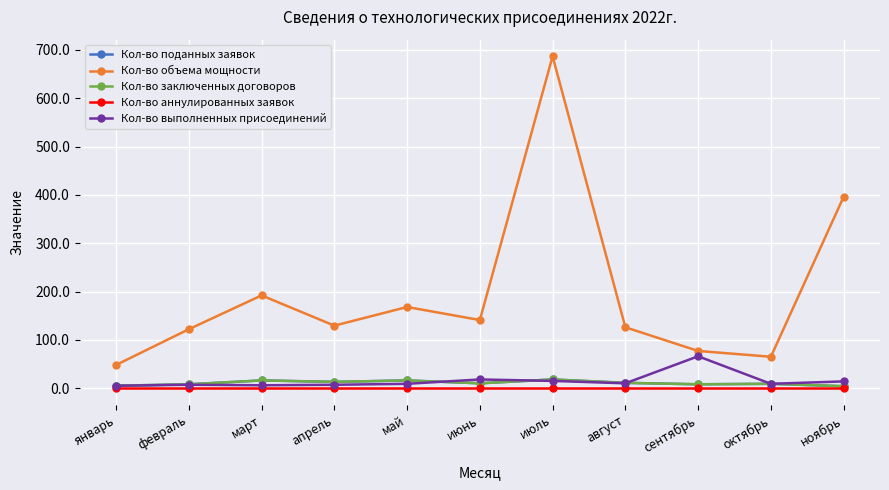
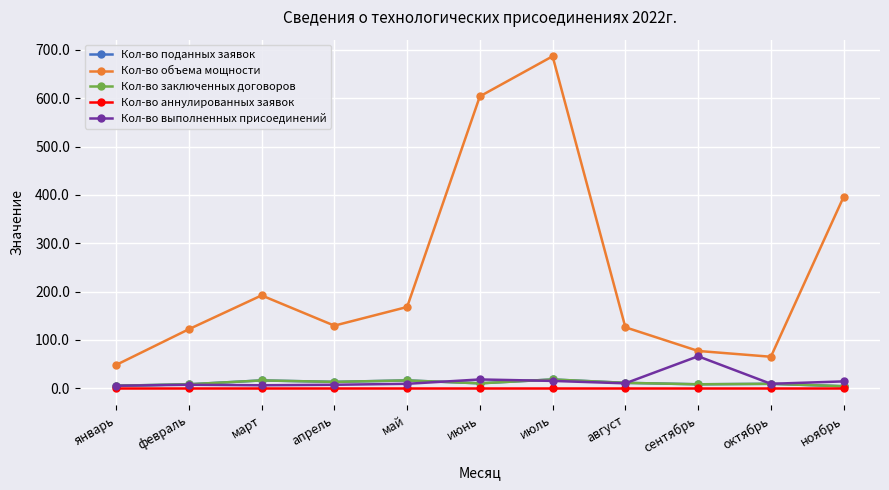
Кол-во объема мощности, июнь: 140 -> 600
